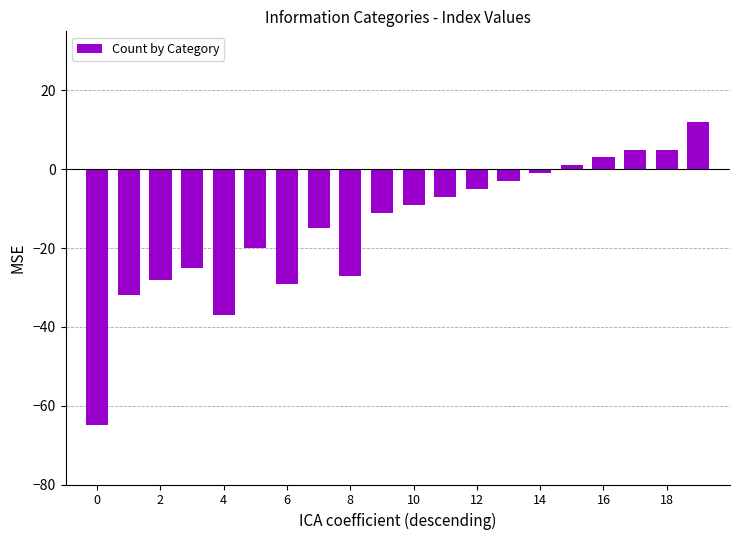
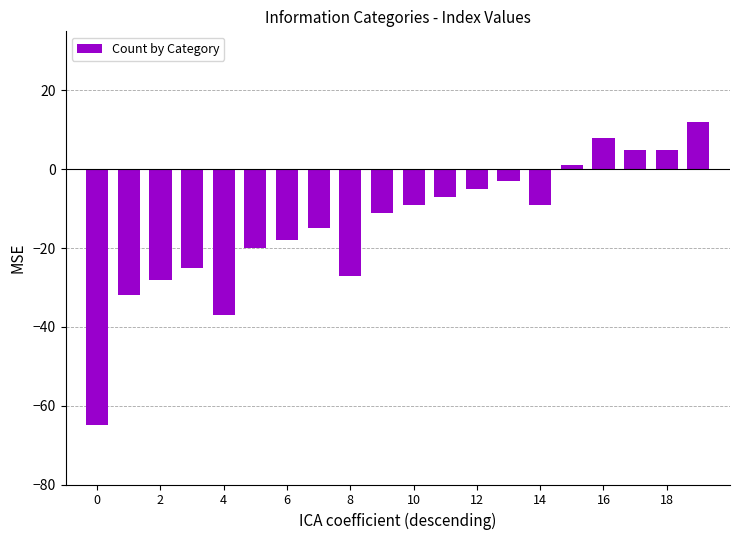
6: -29 -> -18
14: -1 -> -9
16: 3 -> 8
